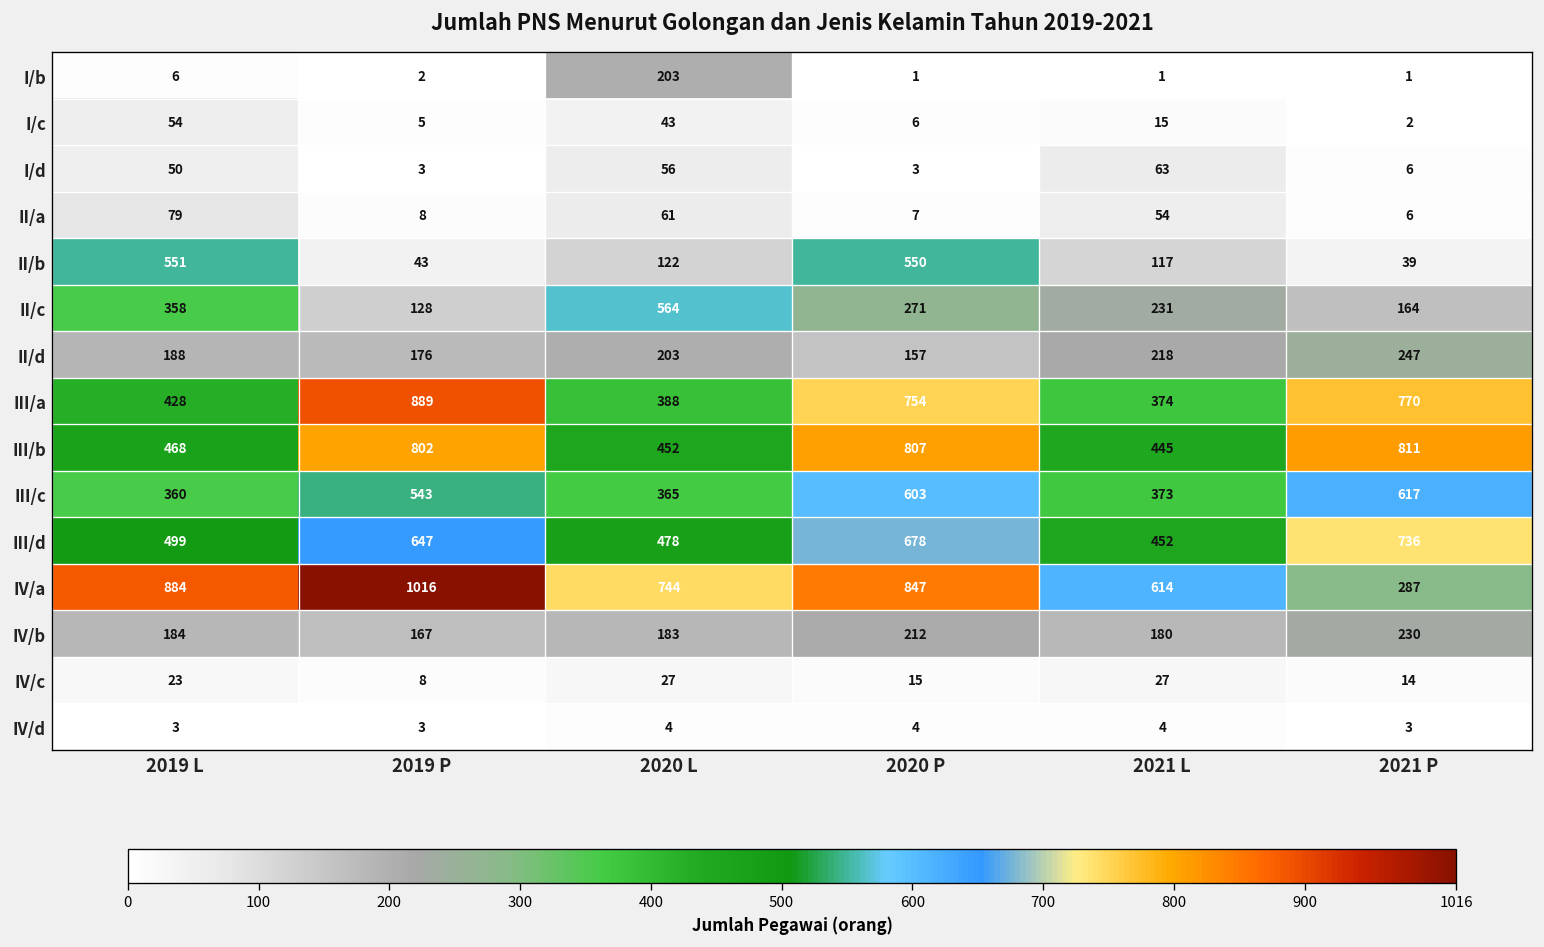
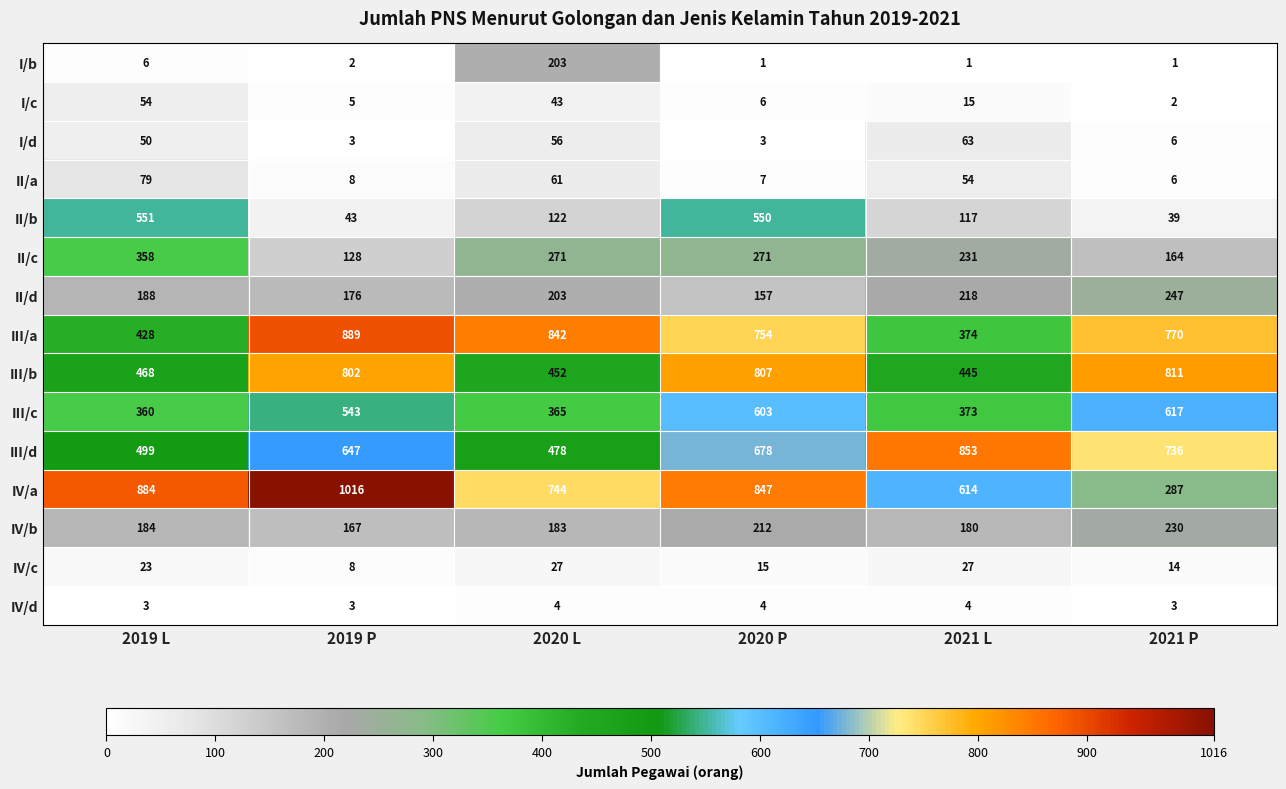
II/c, 2020 L: 564 -> 271
III/a, 2020 L: 388 -> 842
III/d, 2021 L: 452 -> 853
